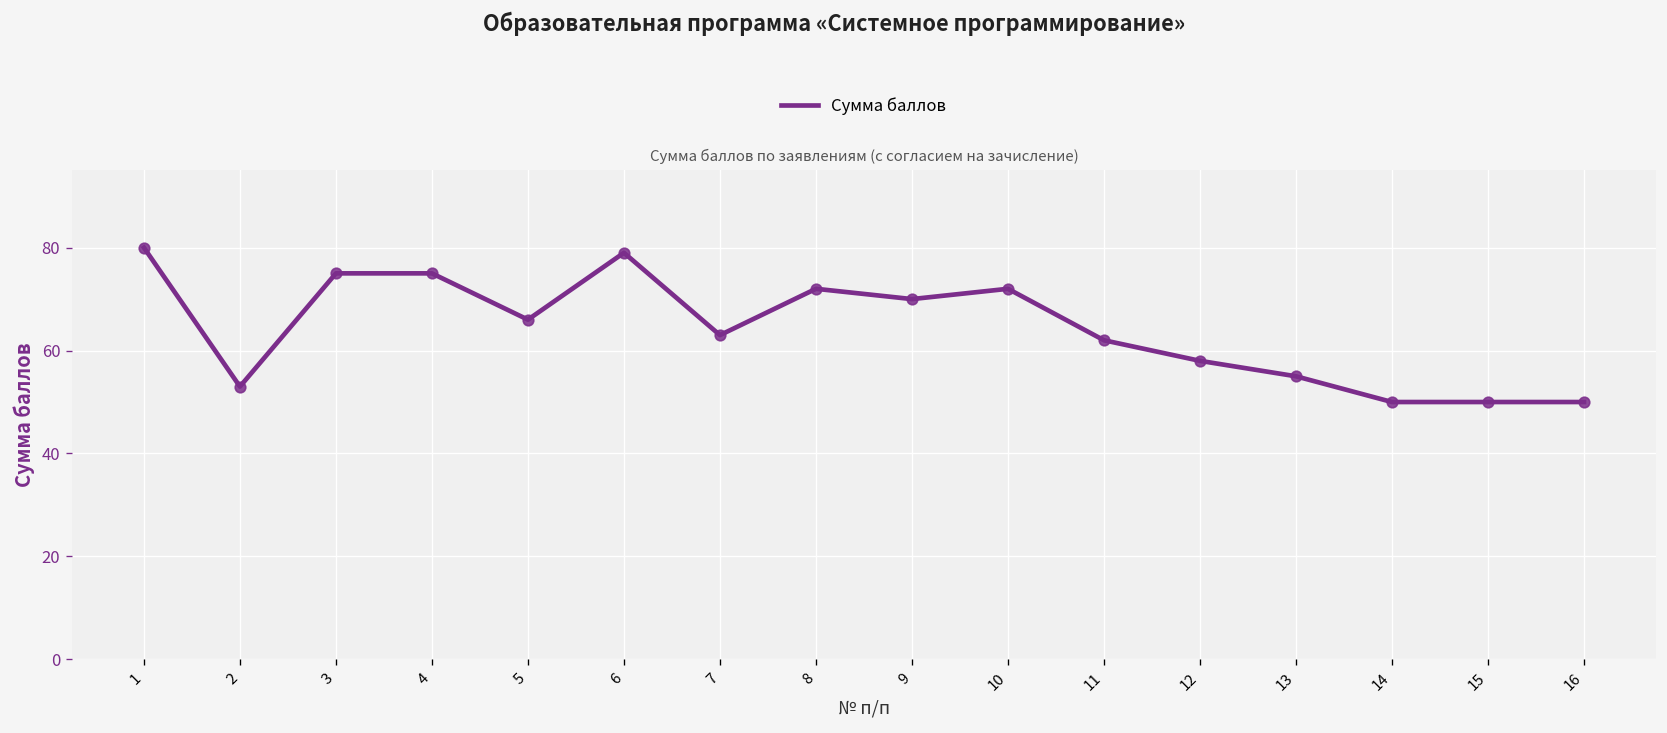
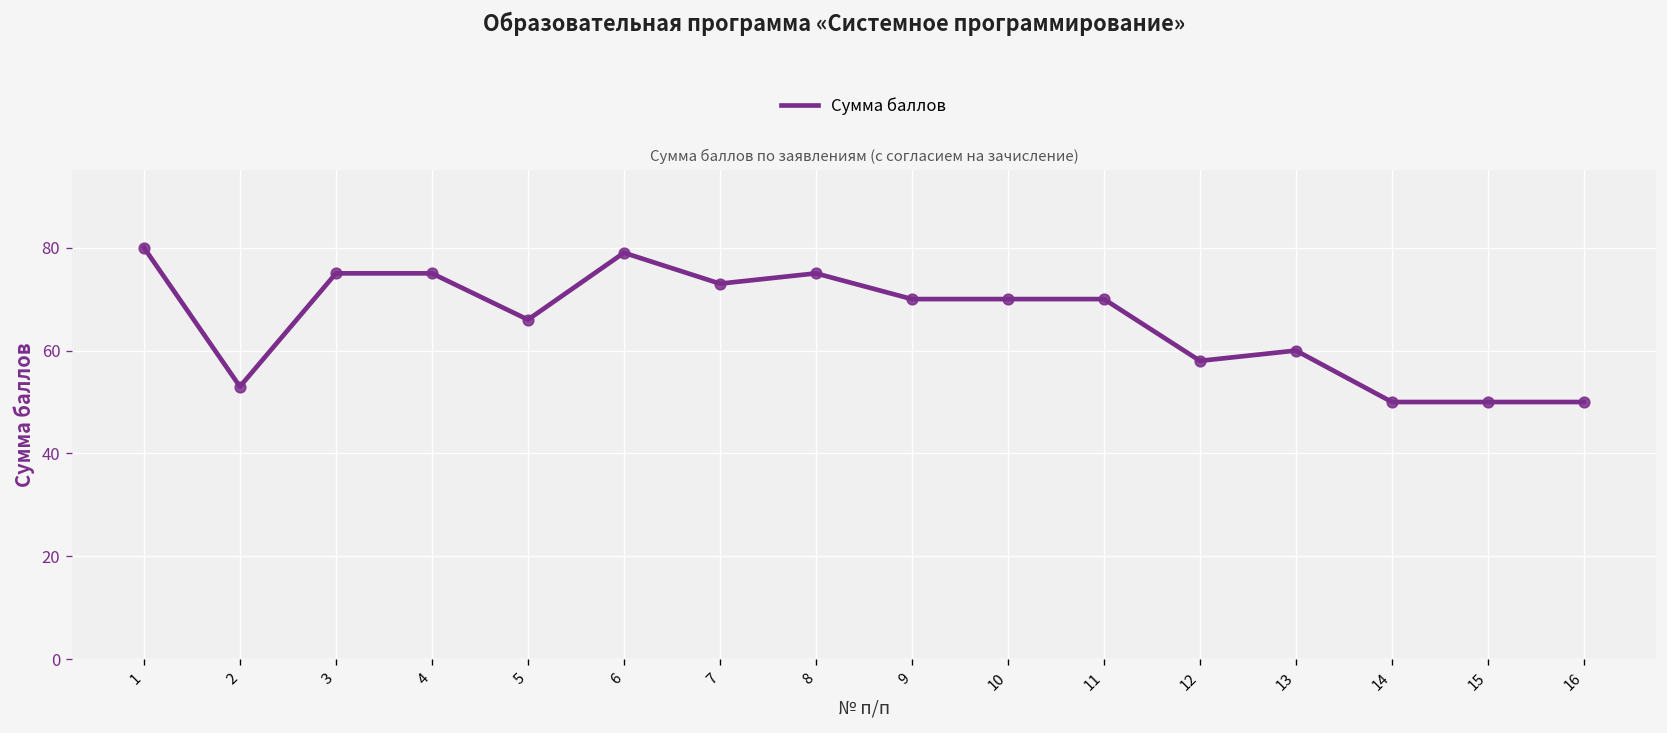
7: 63 -> 73
8: 72 -> 75
10: 72 -> 70
11: 62 -> 70
13: 55 -> 60
